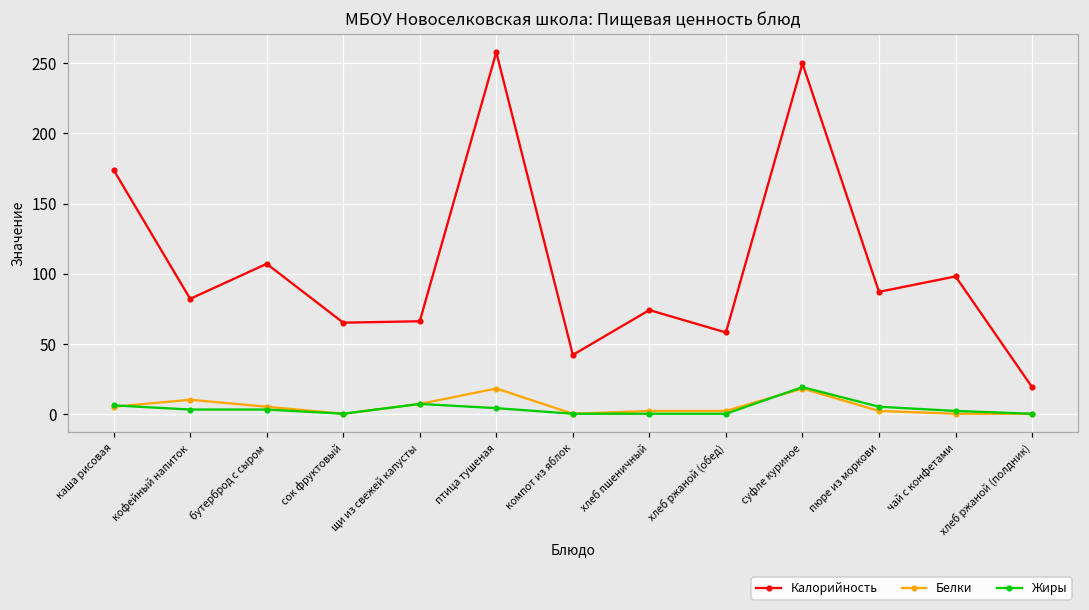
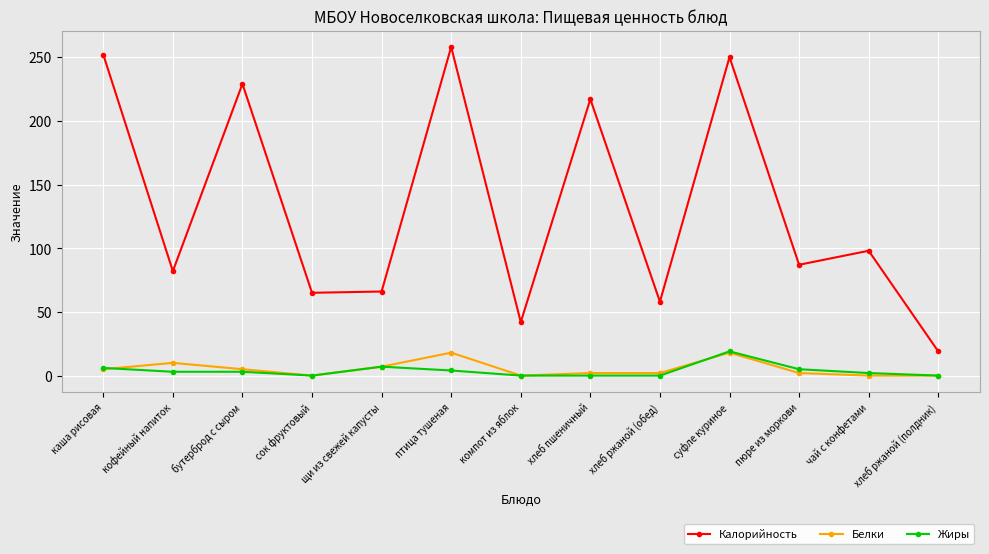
Калорийность, каша рисовая: 174 -> 252
Калорийность, бутерброд с сыром: 107 -> 229
Калорийность, хлеб пшеничный: 74 -> 217
